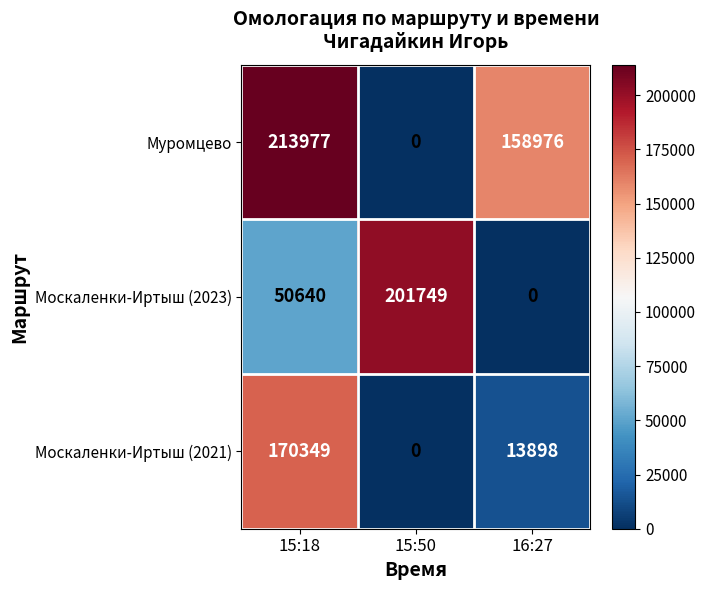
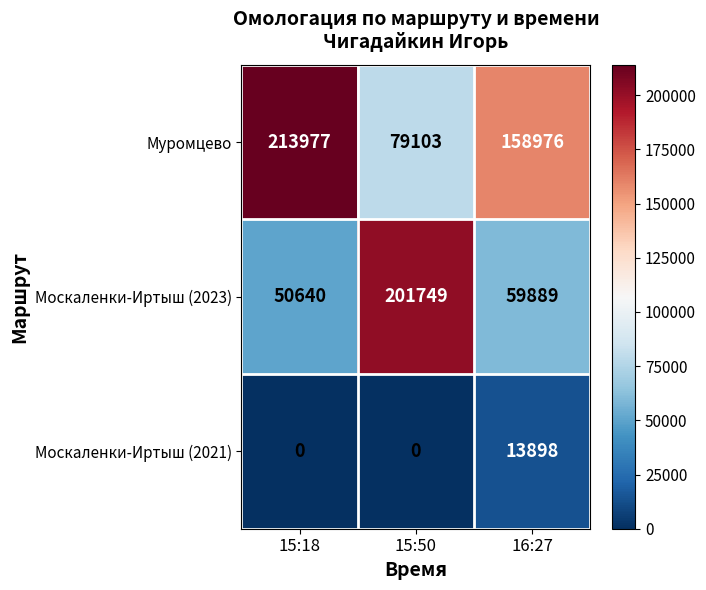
Муромцево, 15:50: 0 -> 79103
Москаленки-Иртыш (2023), 16:27: 0 -> 59889
Москаленки-Иртыш (2021), 15:18: 170349 -> 0
